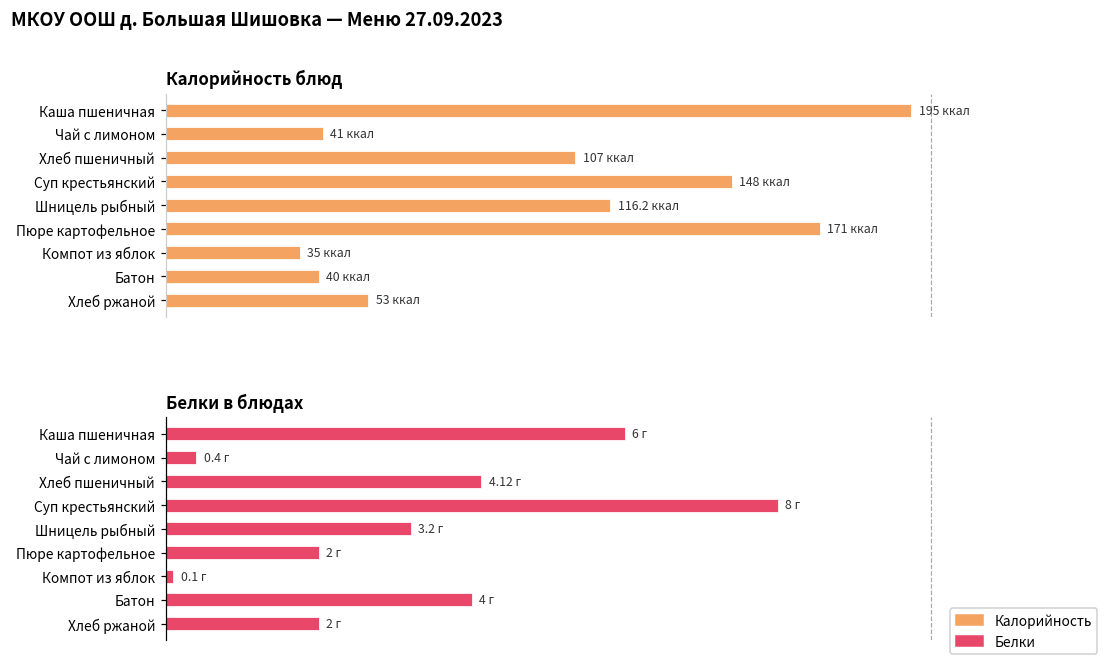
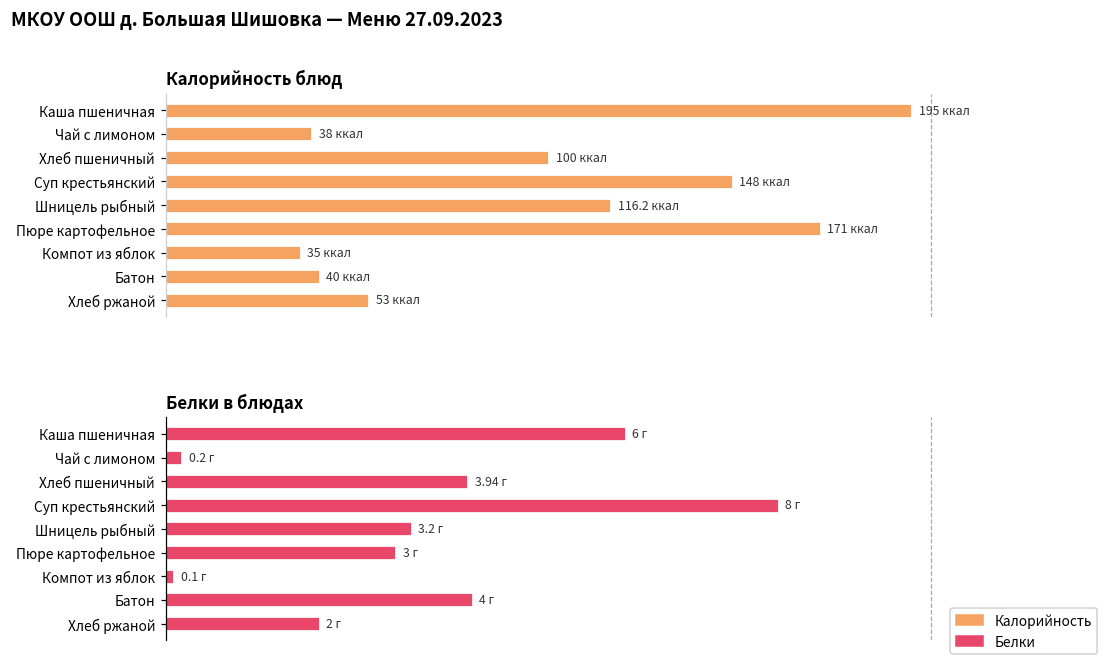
Калорийность блюд, Чай с лимоном: 41 -> 38
Калорийность блюд, Хлеб пшеничный: 107 -> 100
Белки в блюдах, Чай с лимоном: 0.4 -> 0.2
Белки в блюдах, Хлеб пшеничный: 4.12 -> 3.94
Белки в блюдах, Пюре картофельное: 2 -> 3
